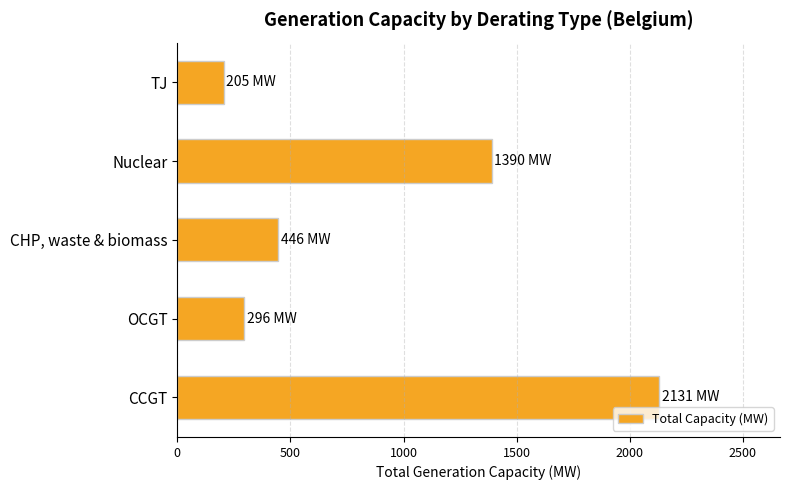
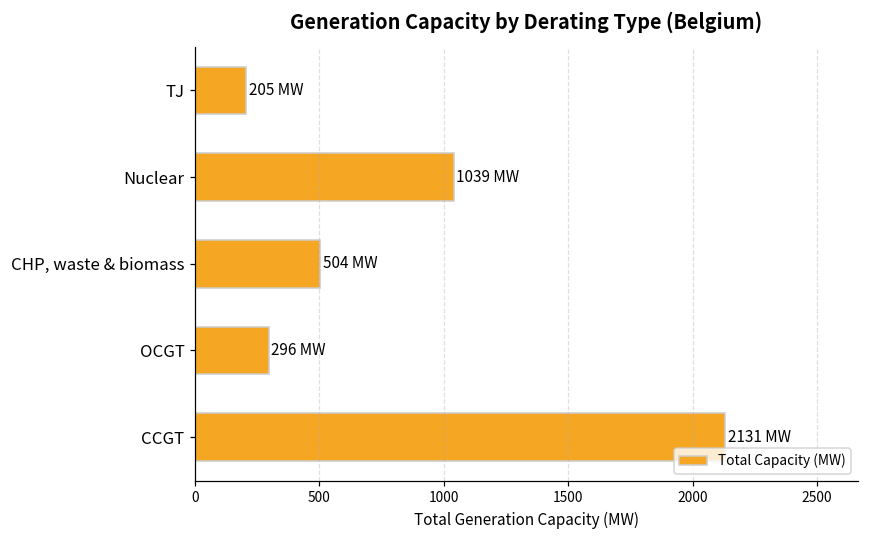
Nuclear: 1390 -> 1039
CHP, waste & biomass: 446 -> 504
